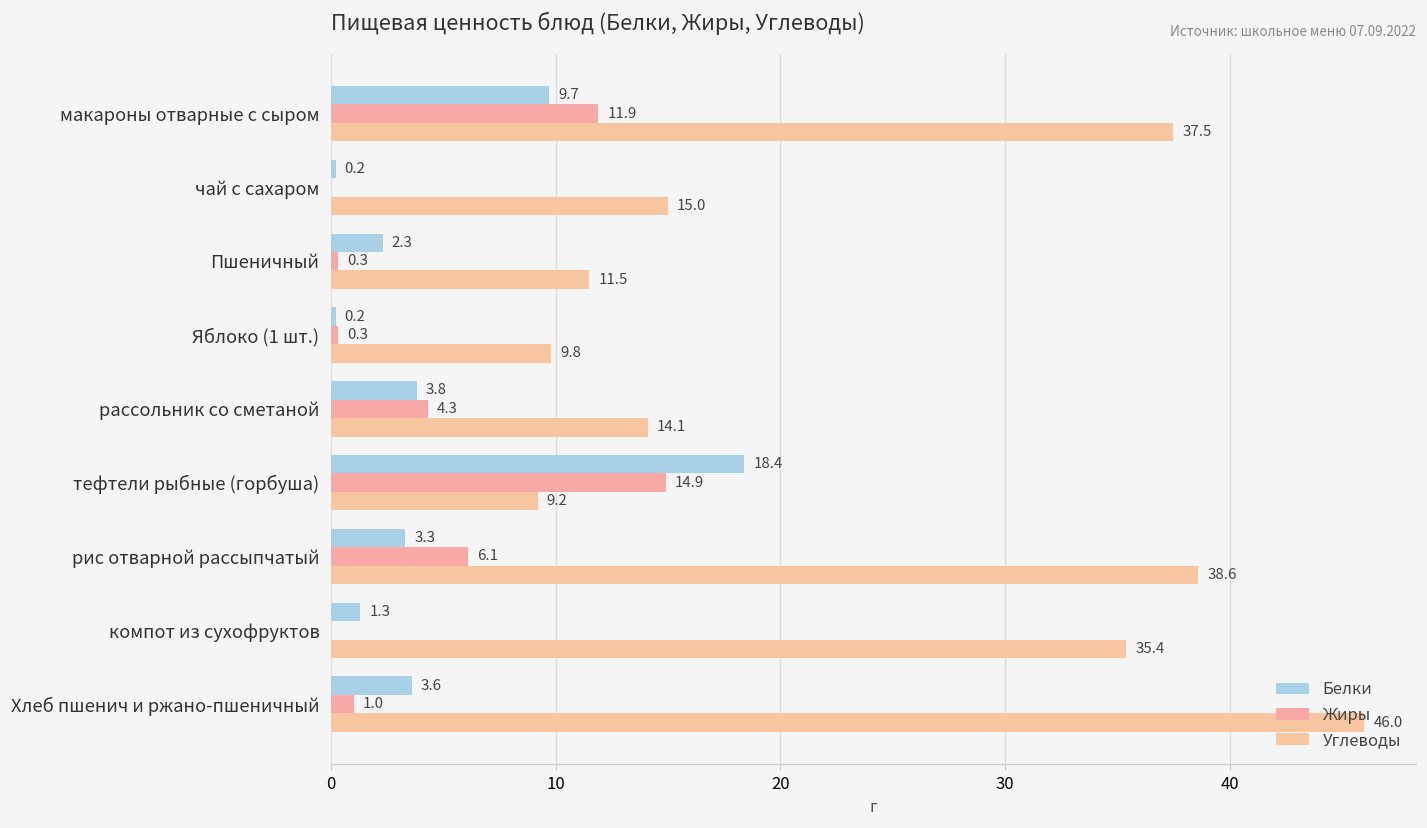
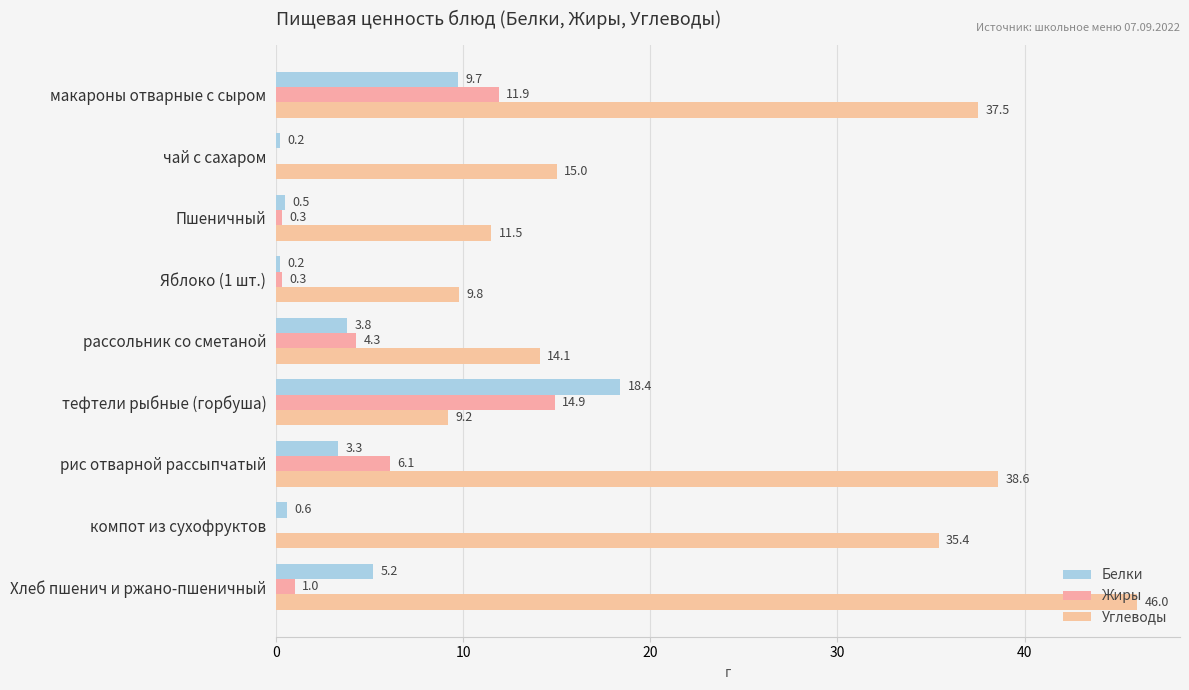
Белки, Пшеничный: 2.3 -> 0.5
Белки, компот из сухофруктов: 1.3 -> 0.6
Белки, Хлеб пшенич и ржано-пшеничный: 3.6 -> 5.2
